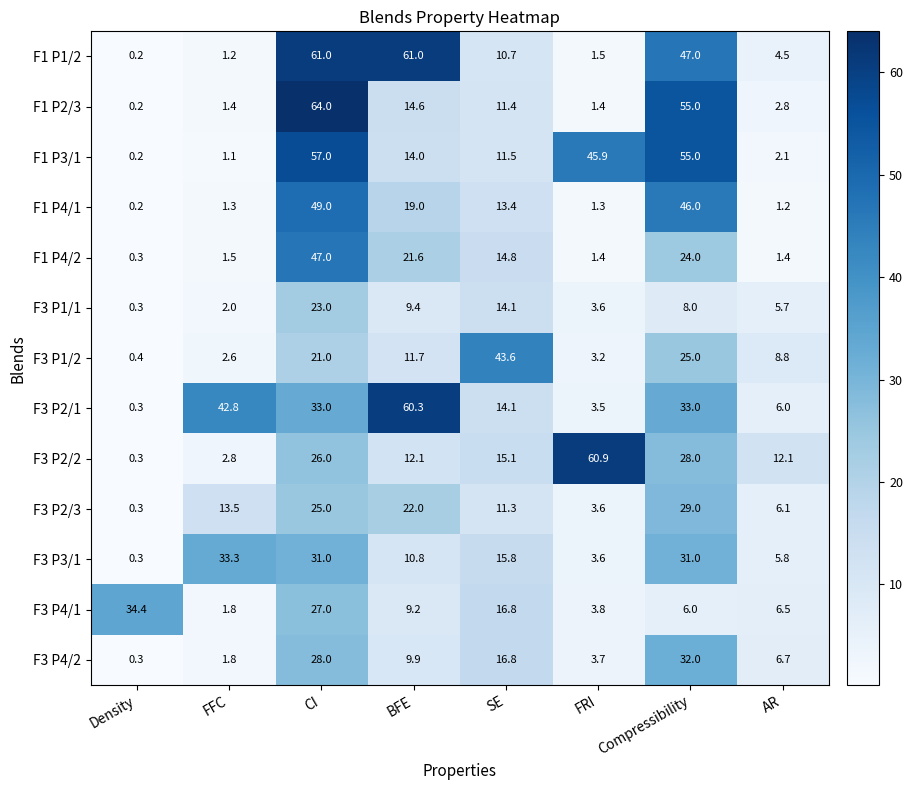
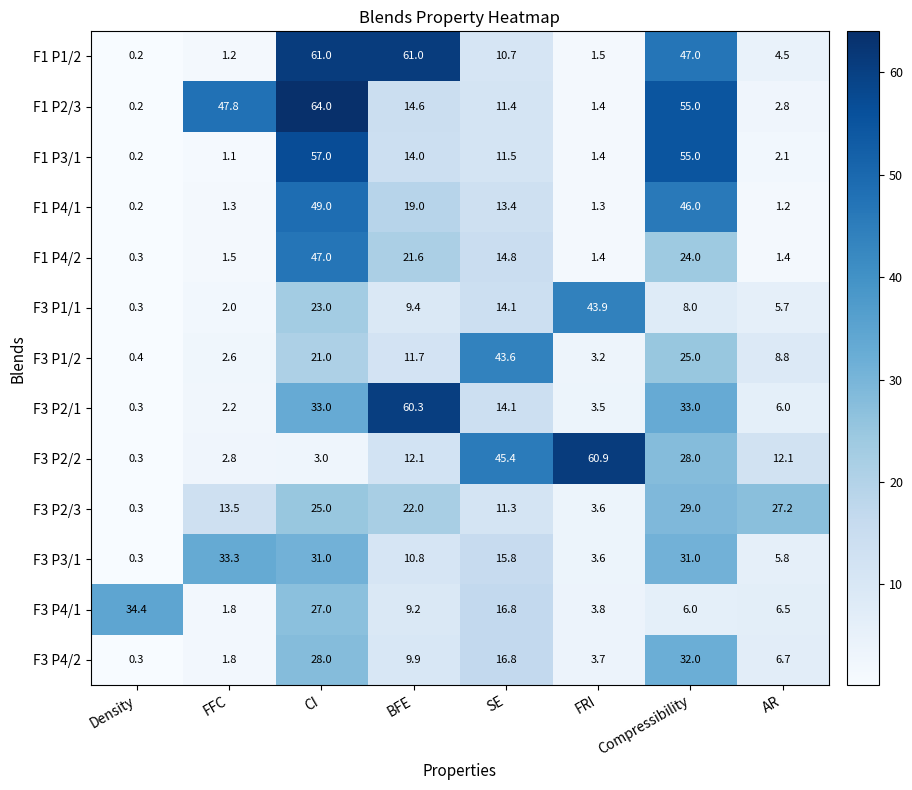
F1 P2/3, FFC: 1.4 -> 47.8
F1 P3/1, FRI: 45.9 -> 1.4
F3 P1/1, FRI: 3.6 -> 43.9
F3 P2/1, FFC: 42.8 -> 2.2
F3 P2/2, CI: 26.0 -> 3.0
F3 P2/2, SE: 15.1 -> 45.4
F3 P2/3, AR: 6.1 -> 27.2
